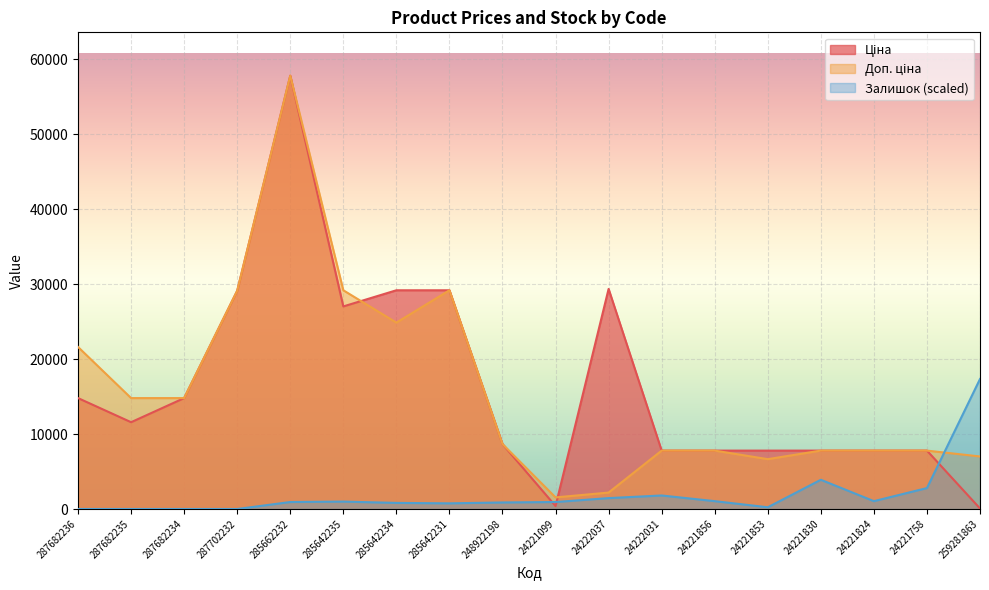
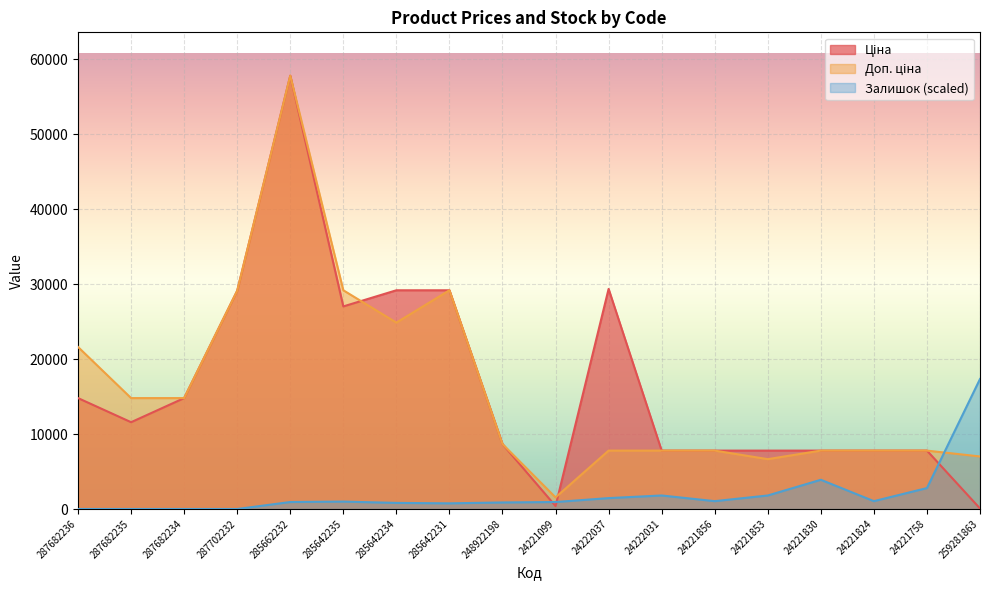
Доп. ціна, 24222037: 2000 -> 8000
Залишок (scaled), 24221853: 0 -> 2000
